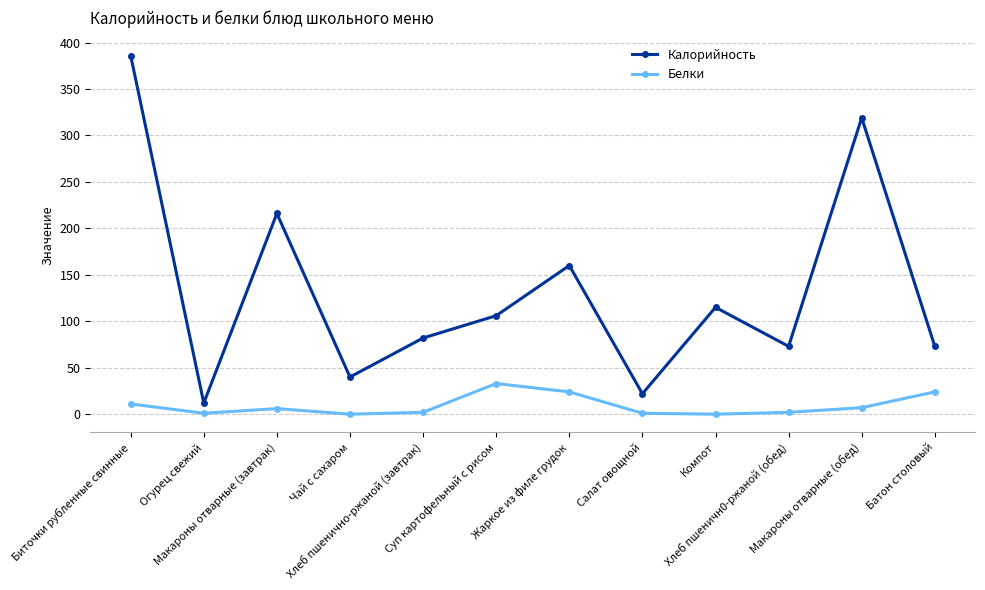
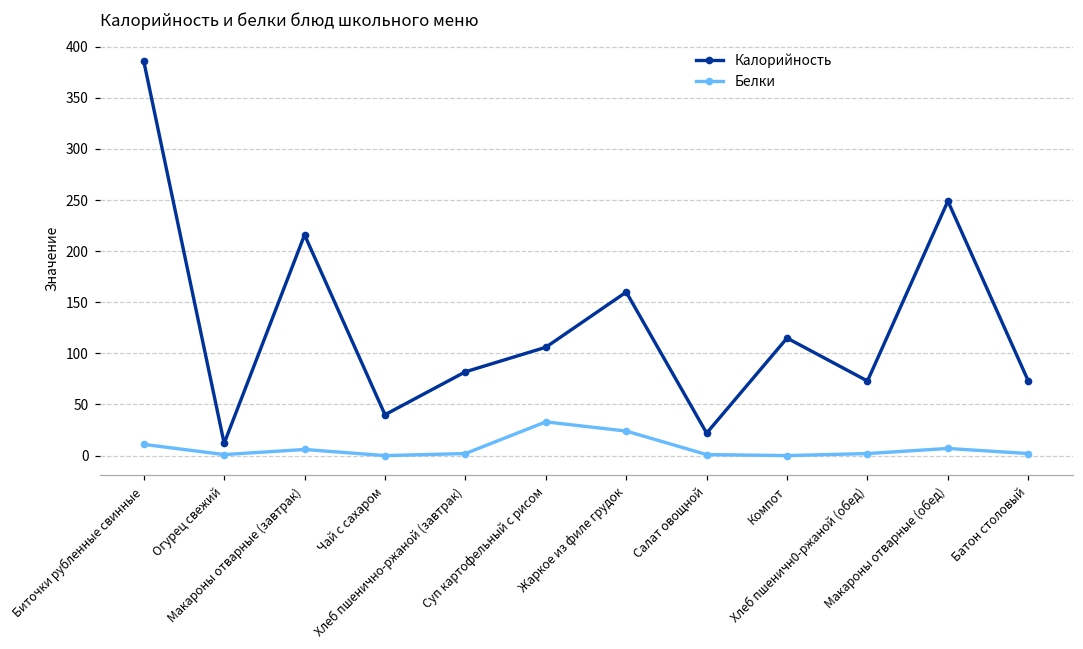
Калорийность, Макароны отварные (обед): 320 -> 250
Белки, Батон столовый: 20 -> 0
